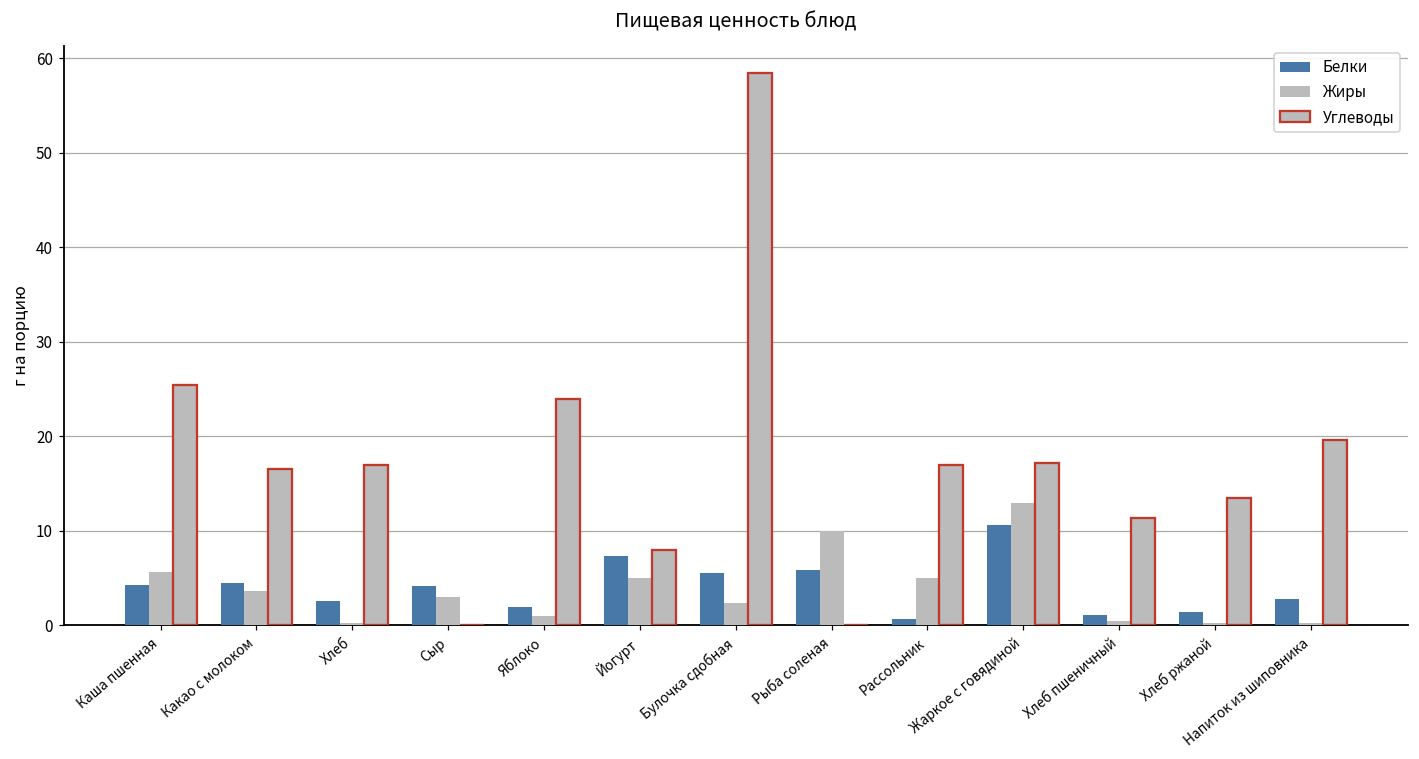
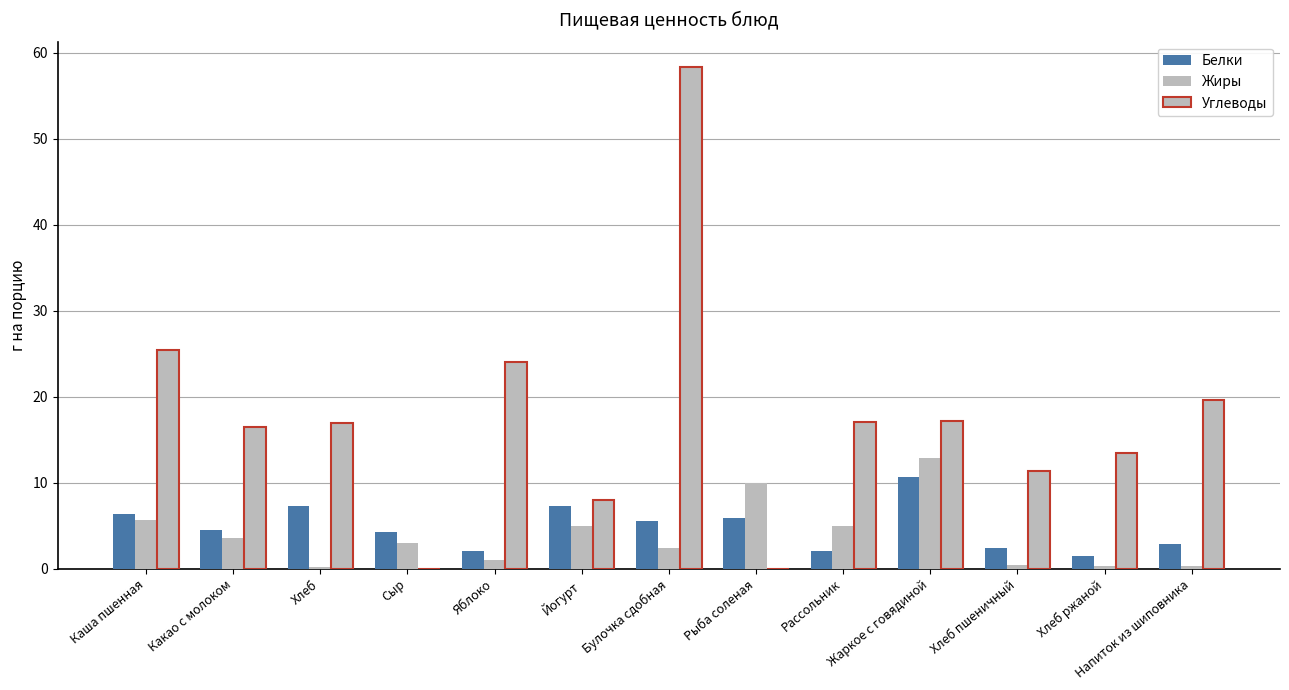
Белки, Каша пшенная: 4 -> 6
Белки, Хлеб: 3 -> 7
Белки, Рассольник: 1 -> 2
Белки, Хлеб пшеничный: 1 -> 2
